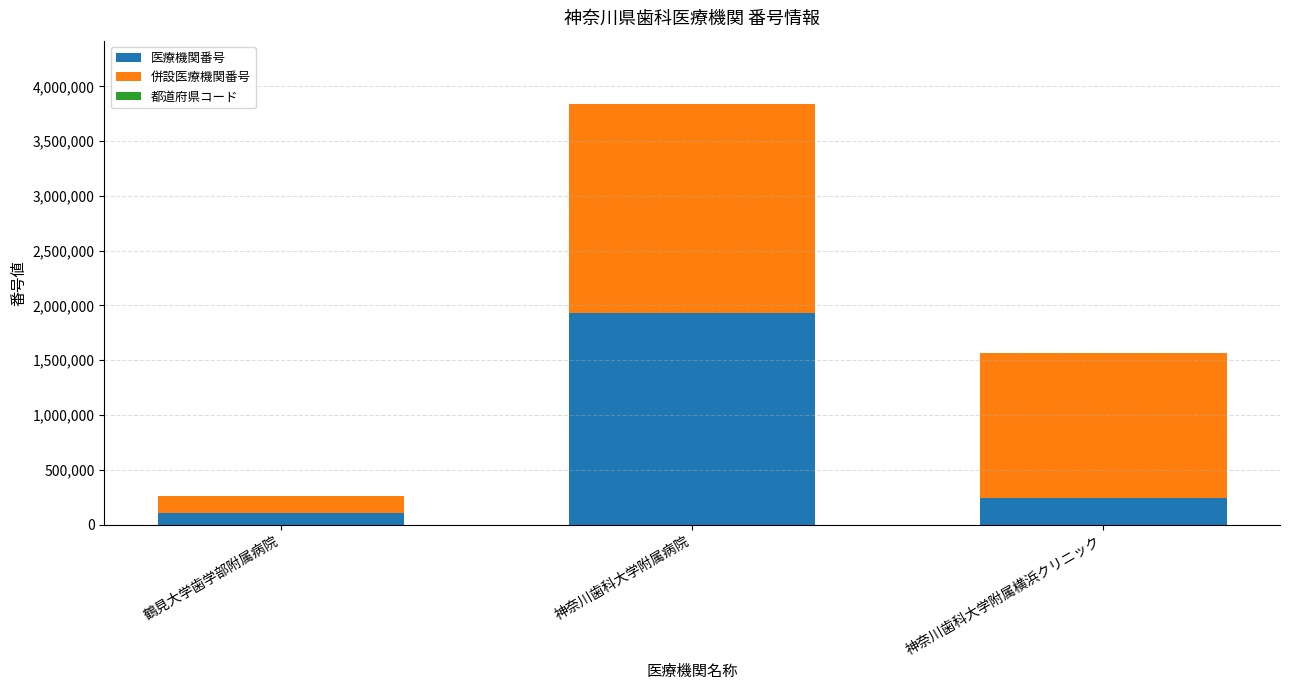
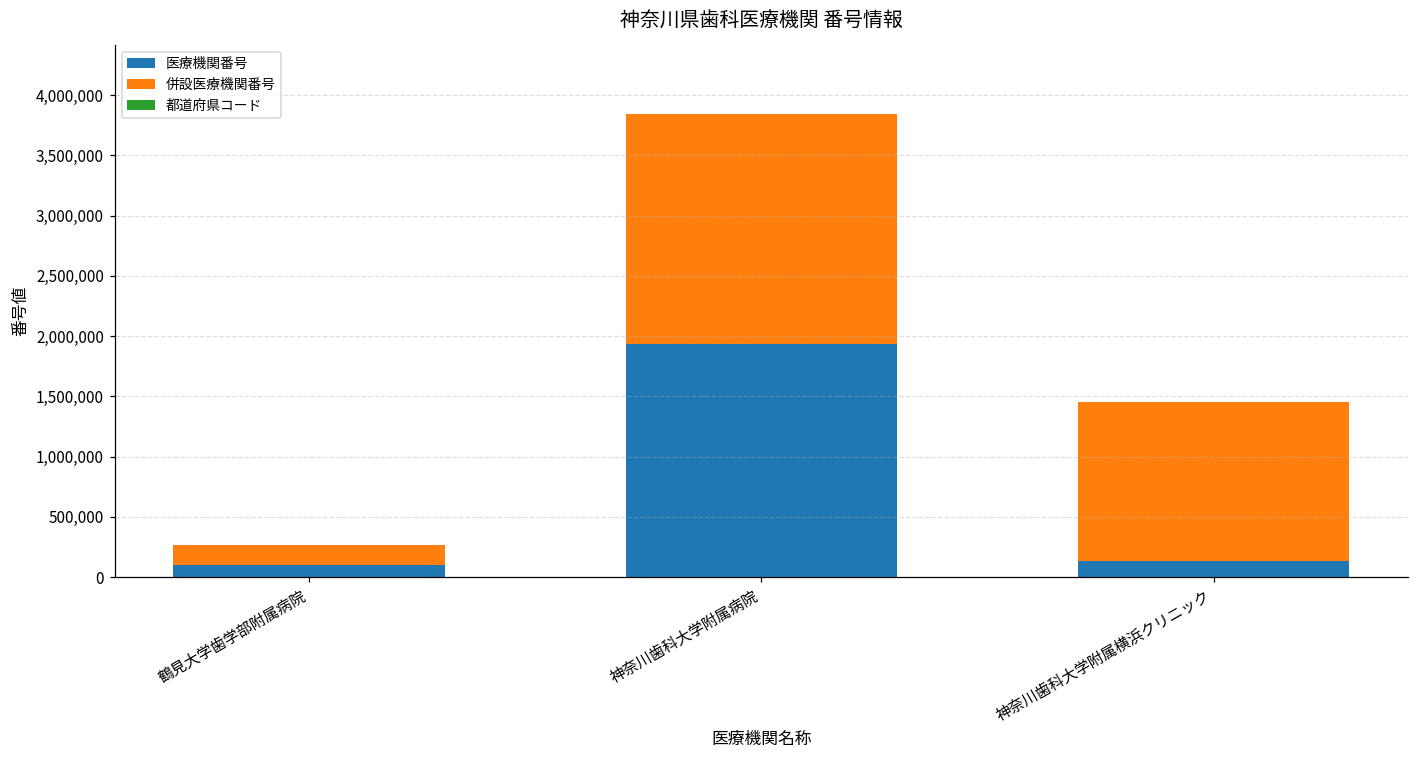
医療機関番号, 神奈川歯科大学附属横浜クリニック: 240,000 -> 130,000
